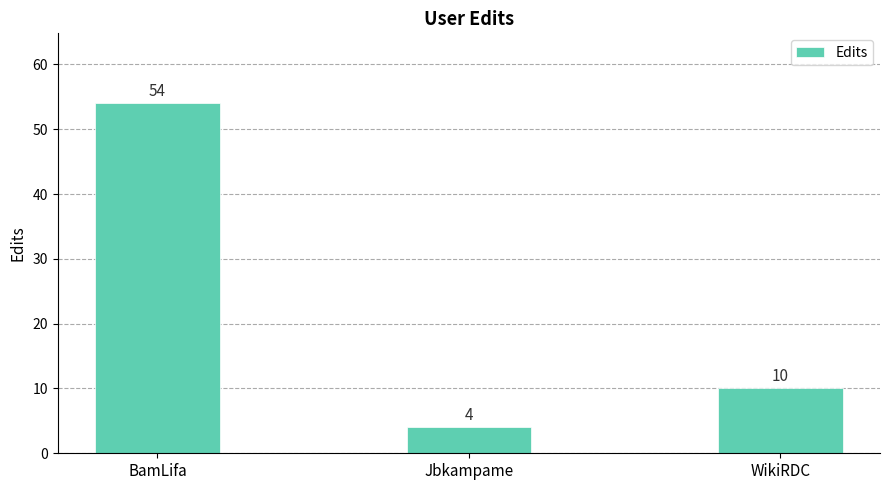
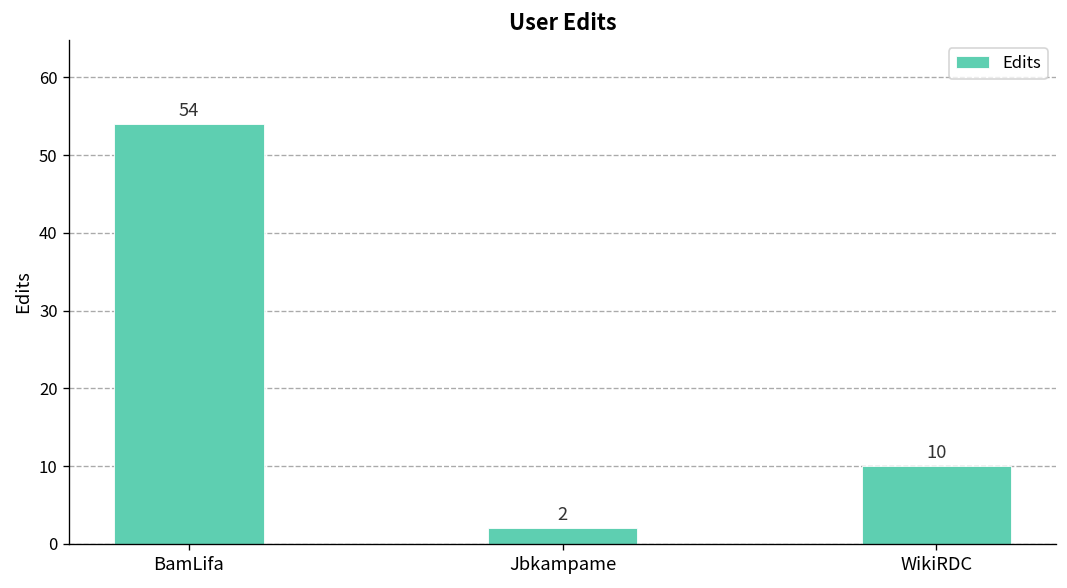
Jbkampame: 4 -> 2
